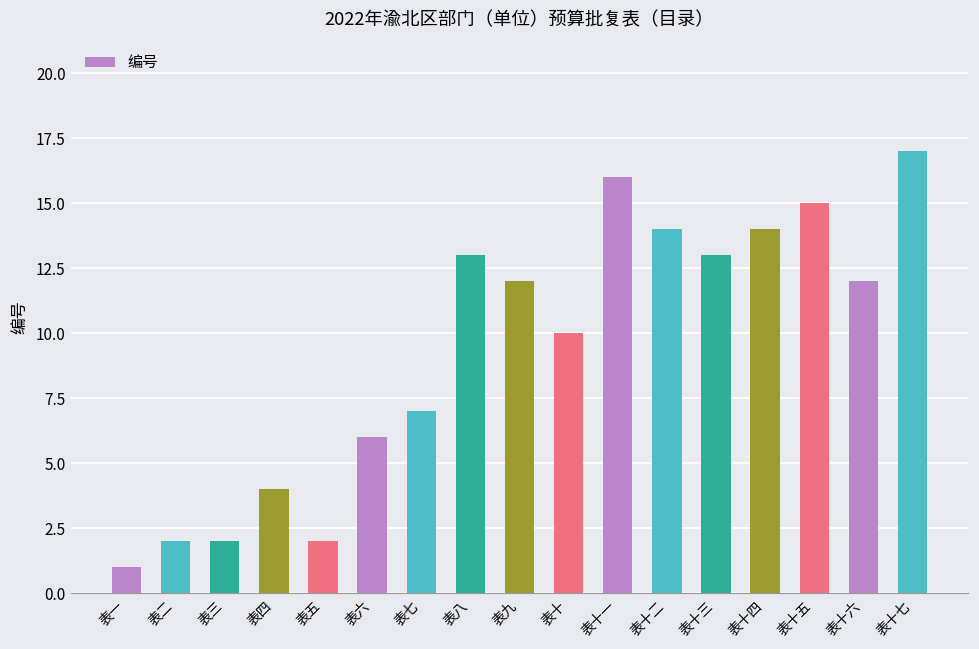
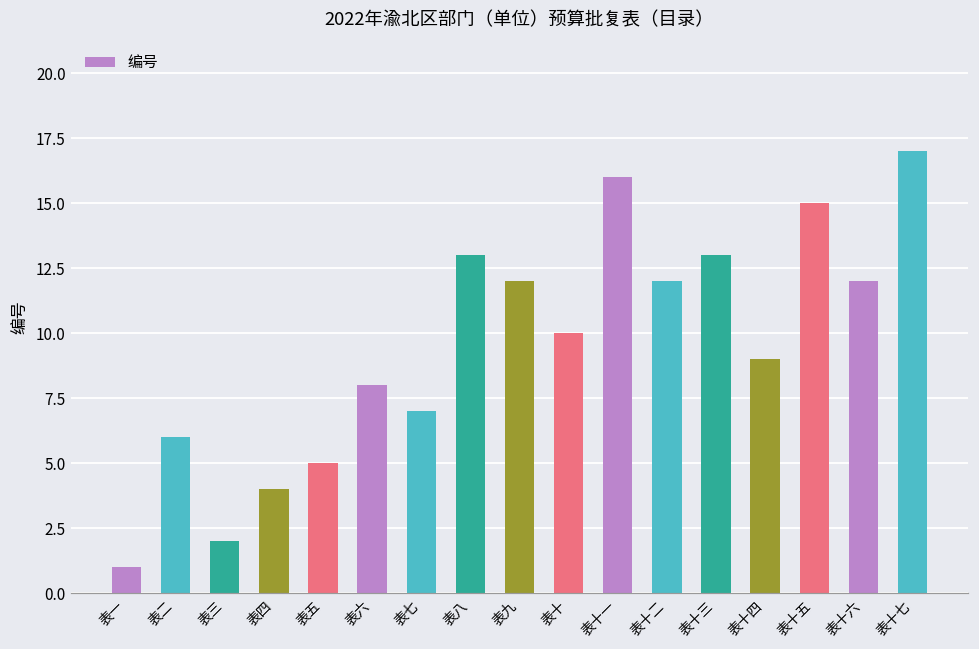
表二: 2 -> 6
表五: 2 -> 5
表六: 6 -> 8
表十二: 14 -> 12
表十四: 14 -> 9
